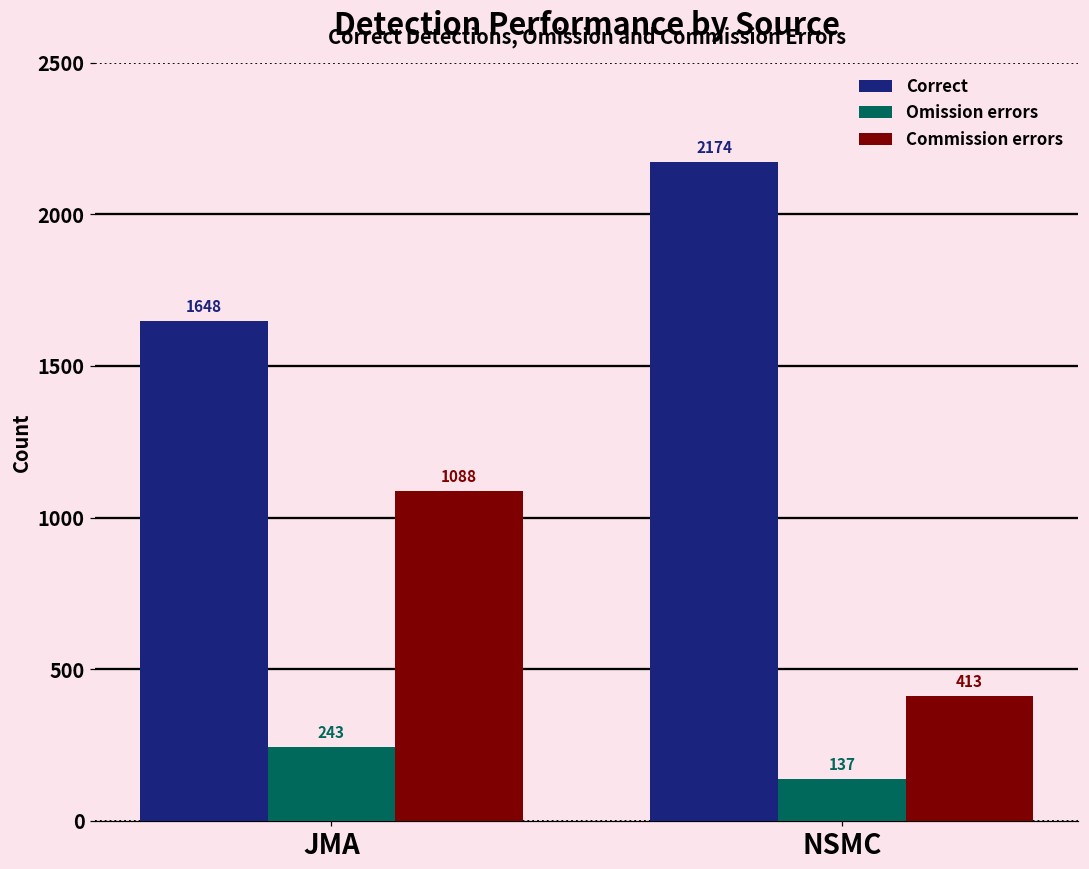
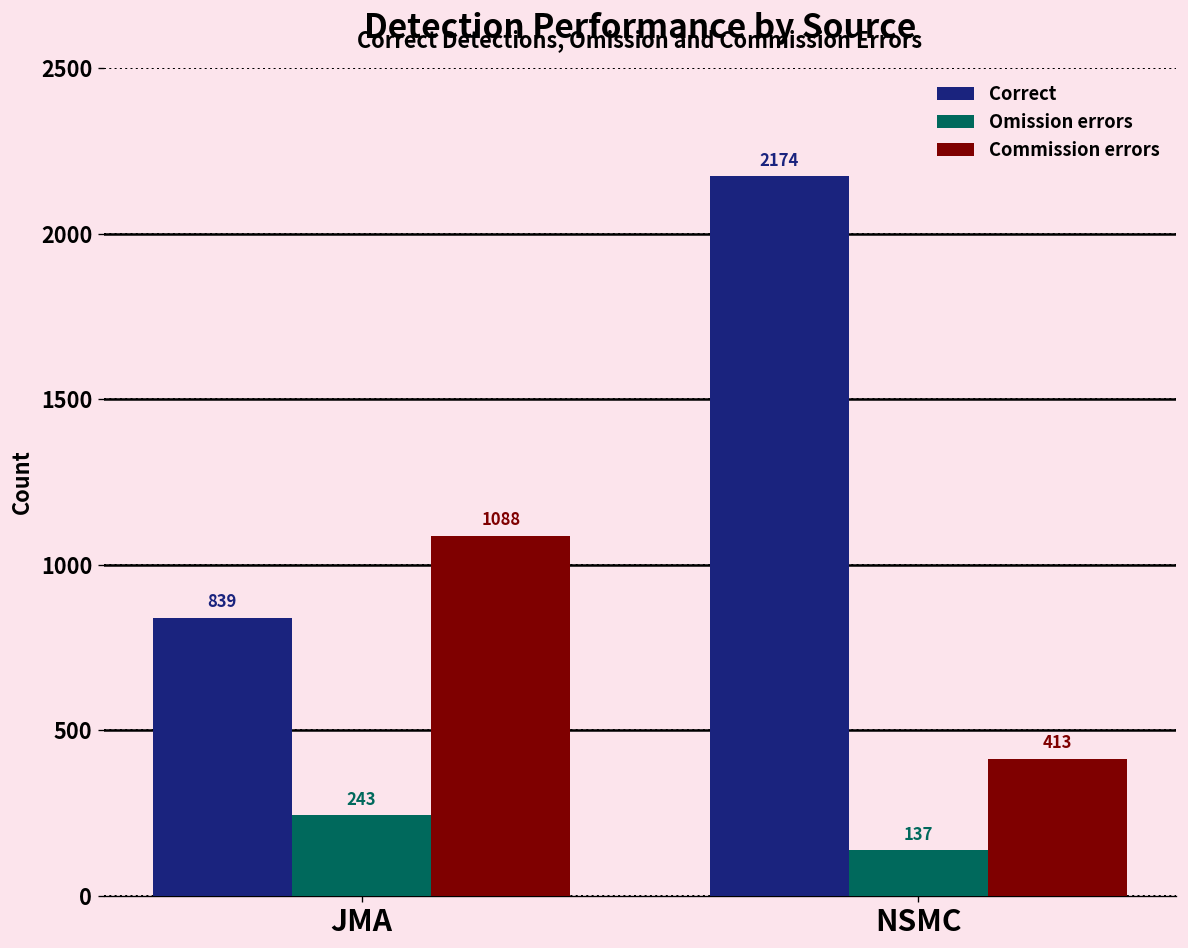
Correct, JMA: 1648 -> 839
